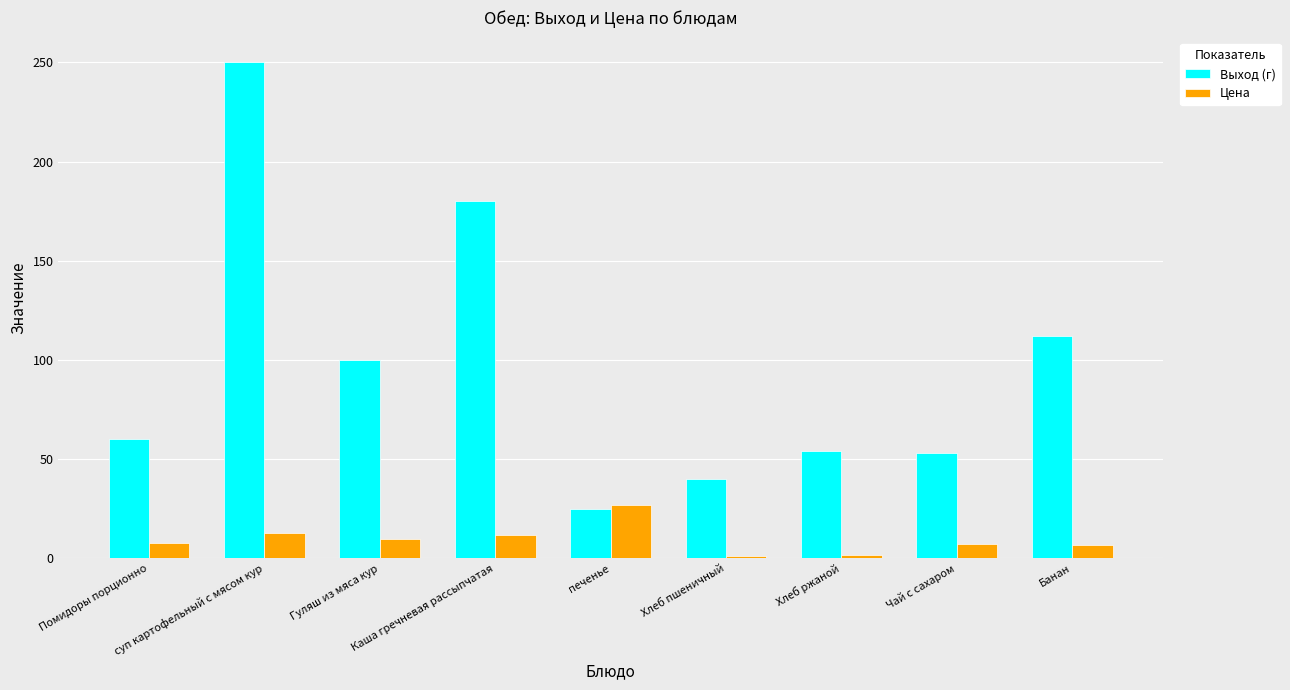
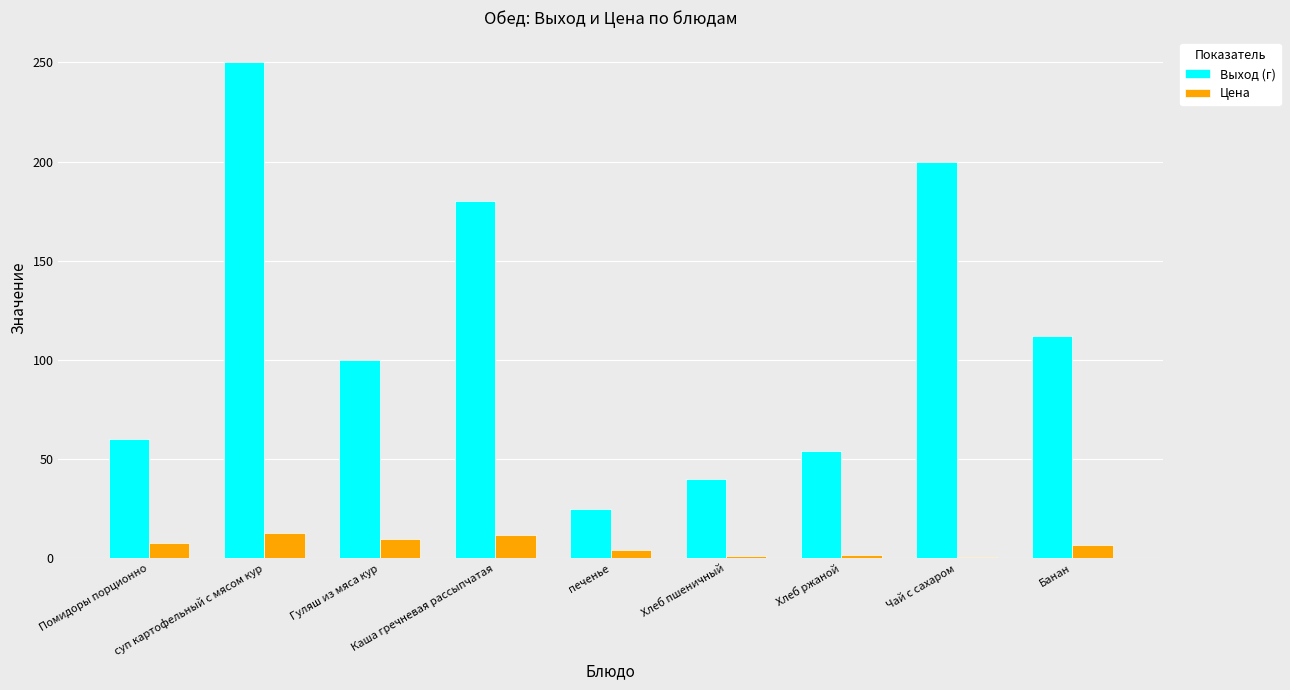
Цена, печенье: 27 -> 4
Выход (г), Чай с сахаром: 53 -> 200
Цена, Чай с сахаром: 7 -> 1
